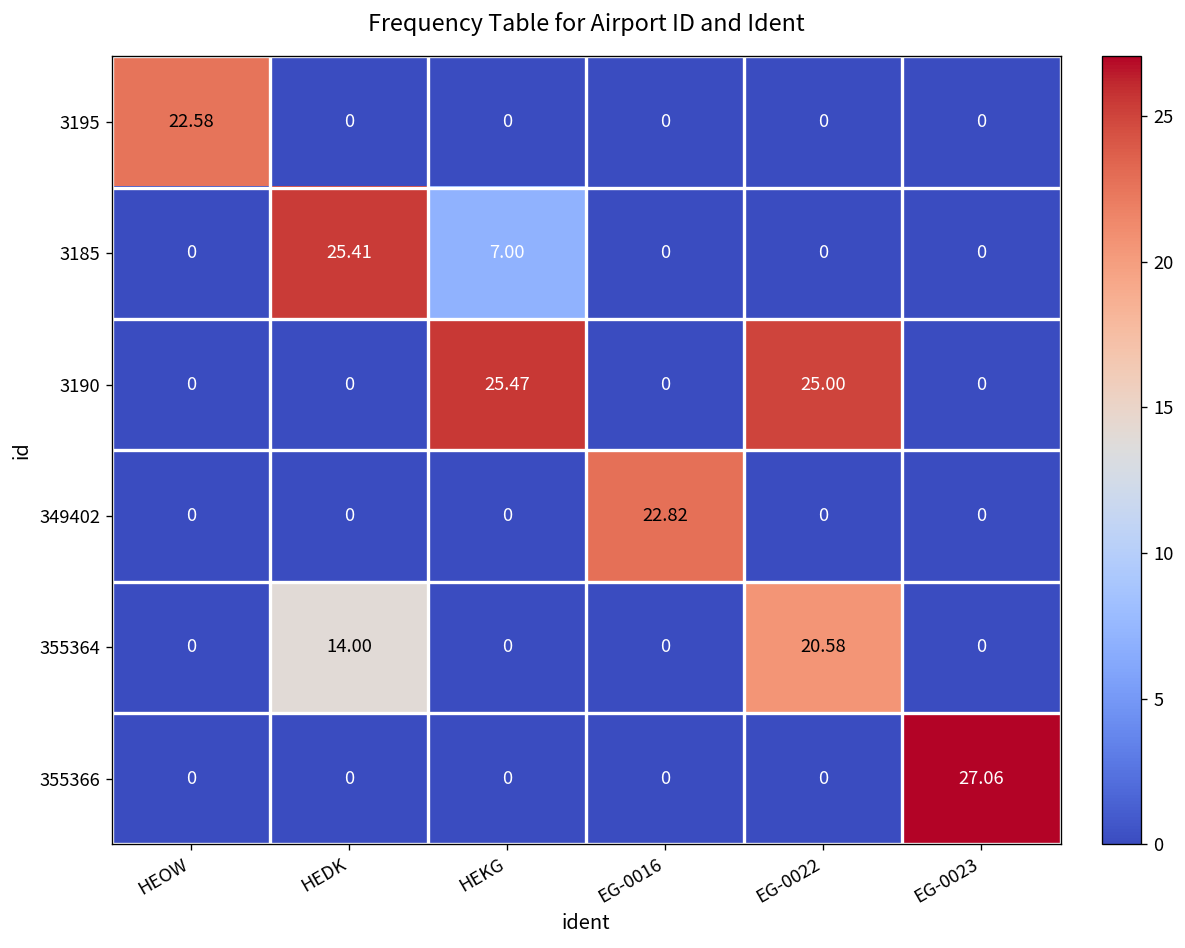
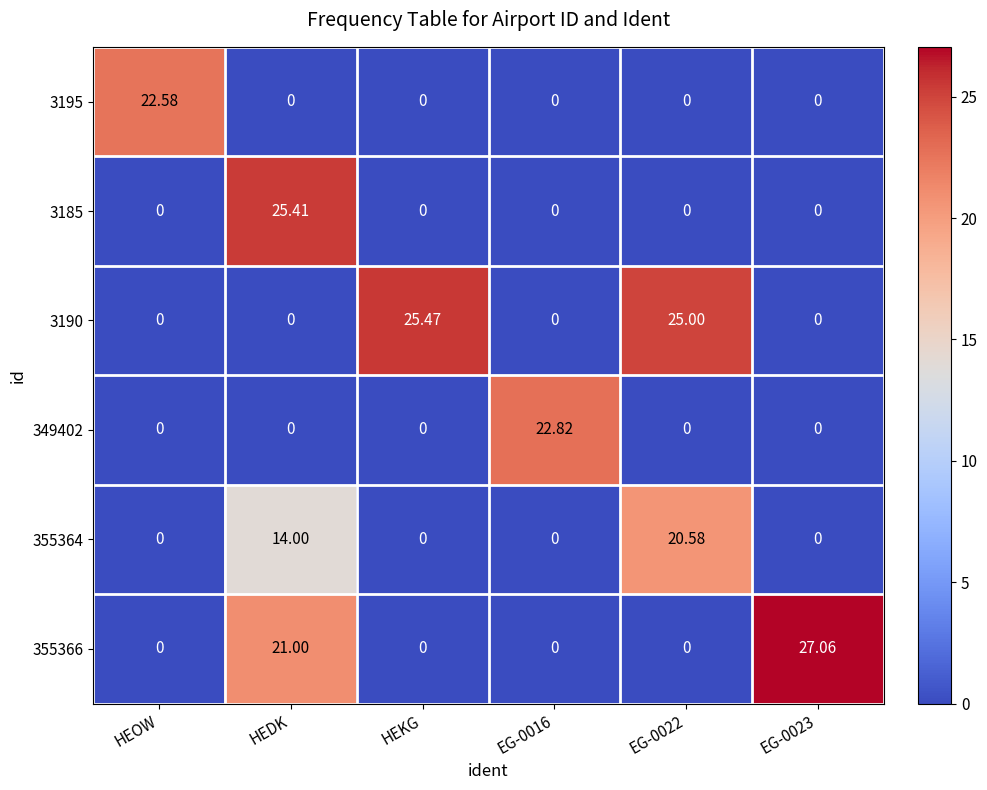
3185, HEKG: 7.00 -> 0
355366, HEDK: 0 -> 21.00
